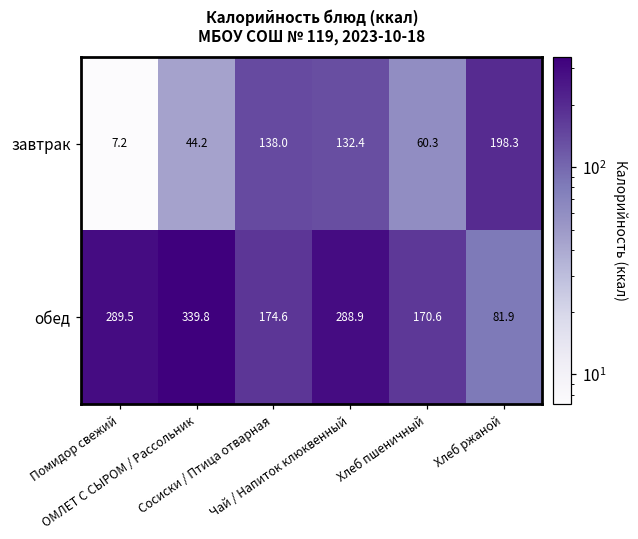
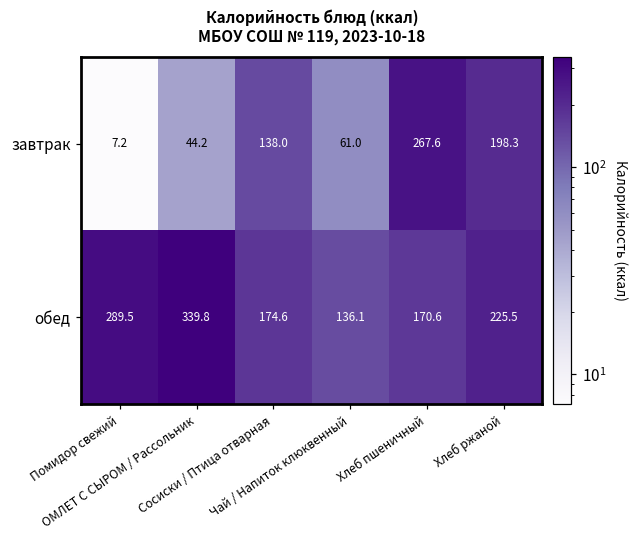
завтрак, Чай / Напиток клюквенный: 132.4 -> 61.0
завтрак, Хлеб пшеничный: 60.3 -> 267.6
обед, Чай / Напиток клюквенный: 288.9 -> 136.1
обед, Хлеб ржаной: 81.9 -> 225.5
